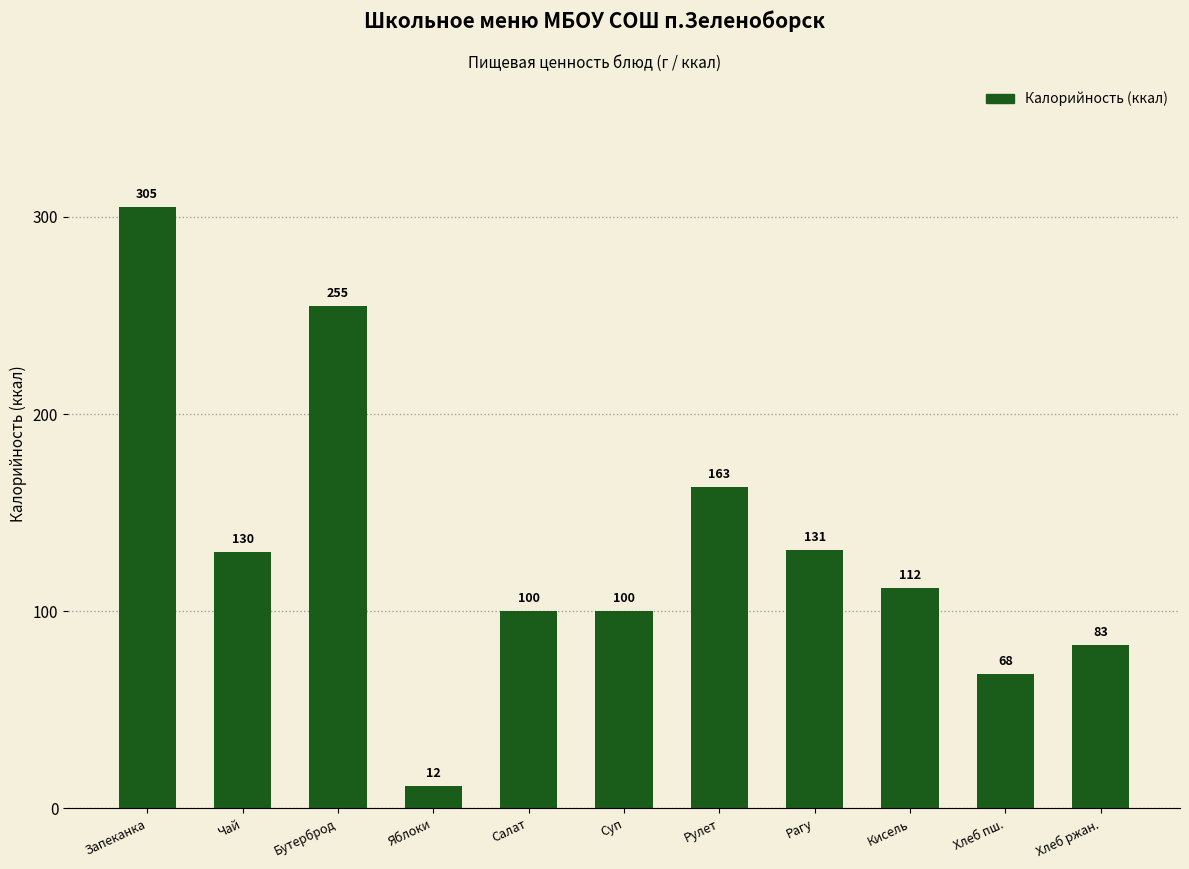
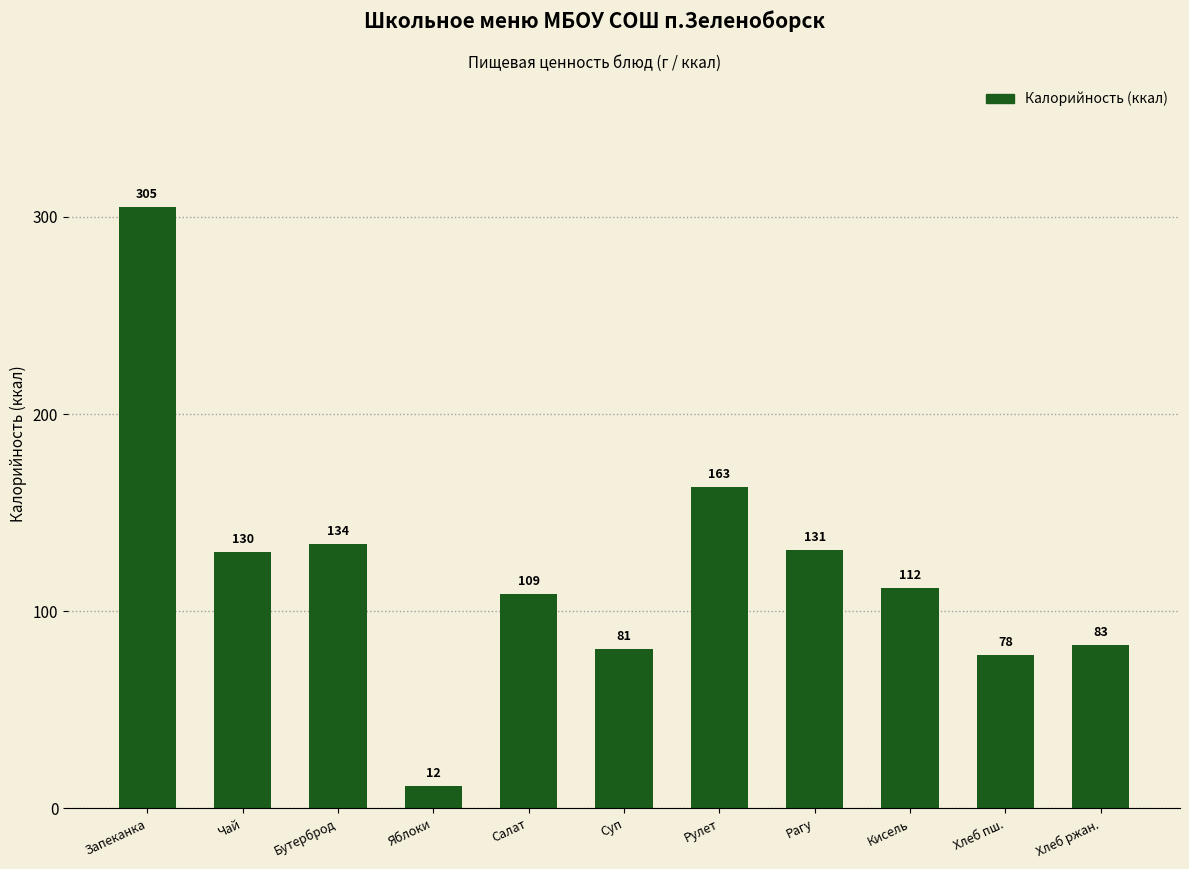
Бутерброд: 255 -> 134
Салат: 100 -> 109
Суп: 100 -> 81
Хлеб пш.: 68 -> 78
